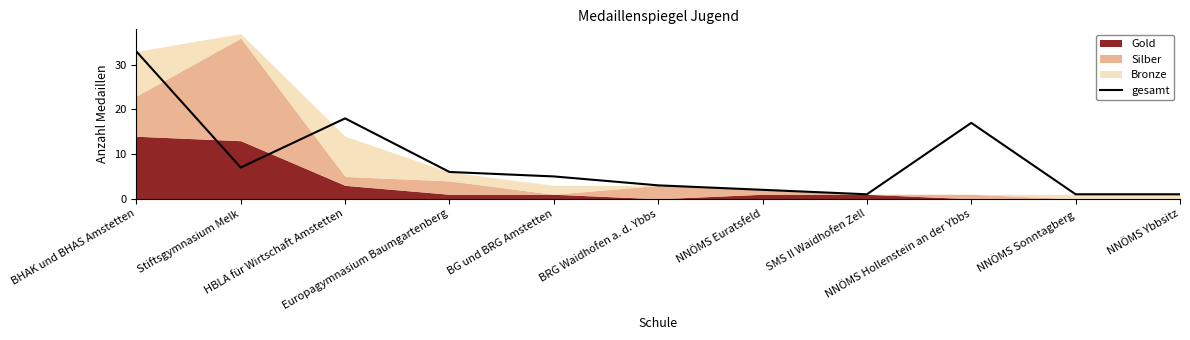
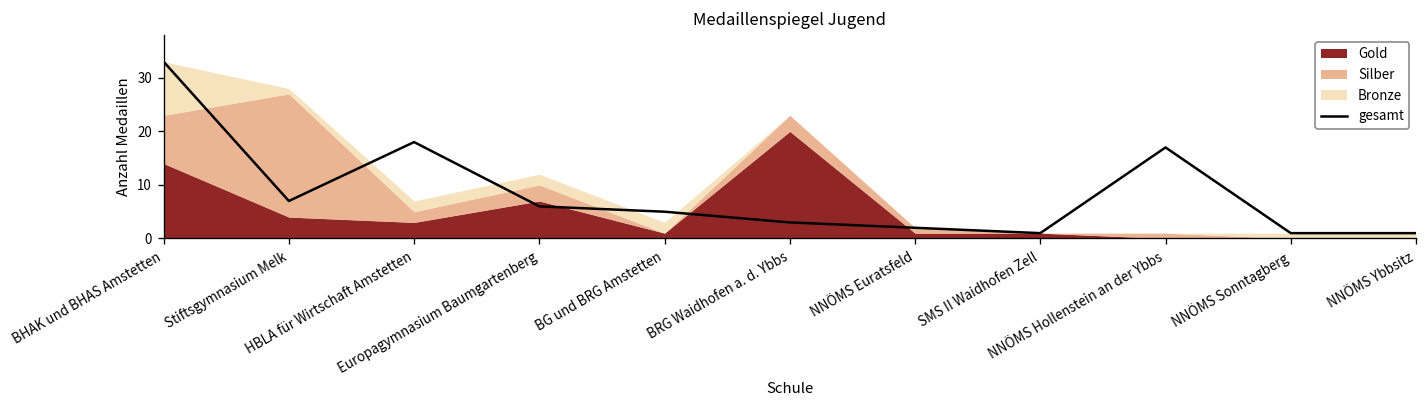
Gold, Stiftsgymnasium Melk: 13 -> 4
Bronze, HBLA für Wirtschaft Amstetten: 9 -> 2
Gold, Europagymnasium Baumgartenberg: 1 -> 7
Gold, BRG Waidhofen a. d. Ybbs: 0 -> 20
